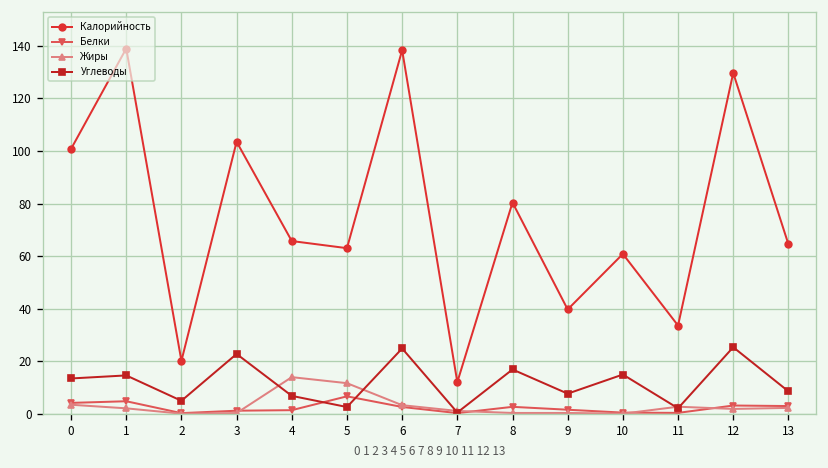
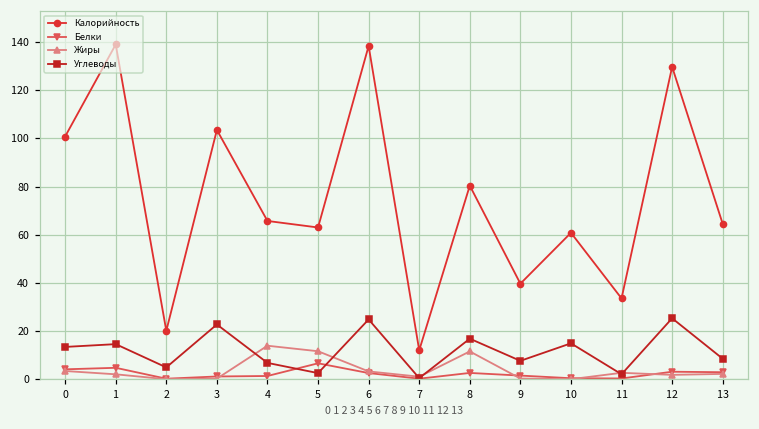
Жиры, 8: 0 -> 12
